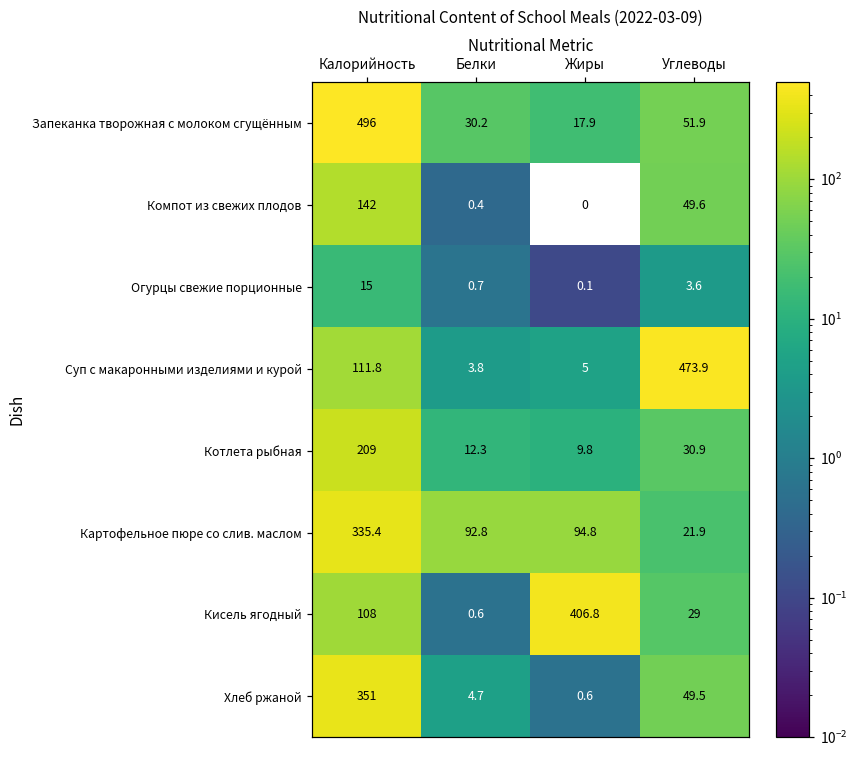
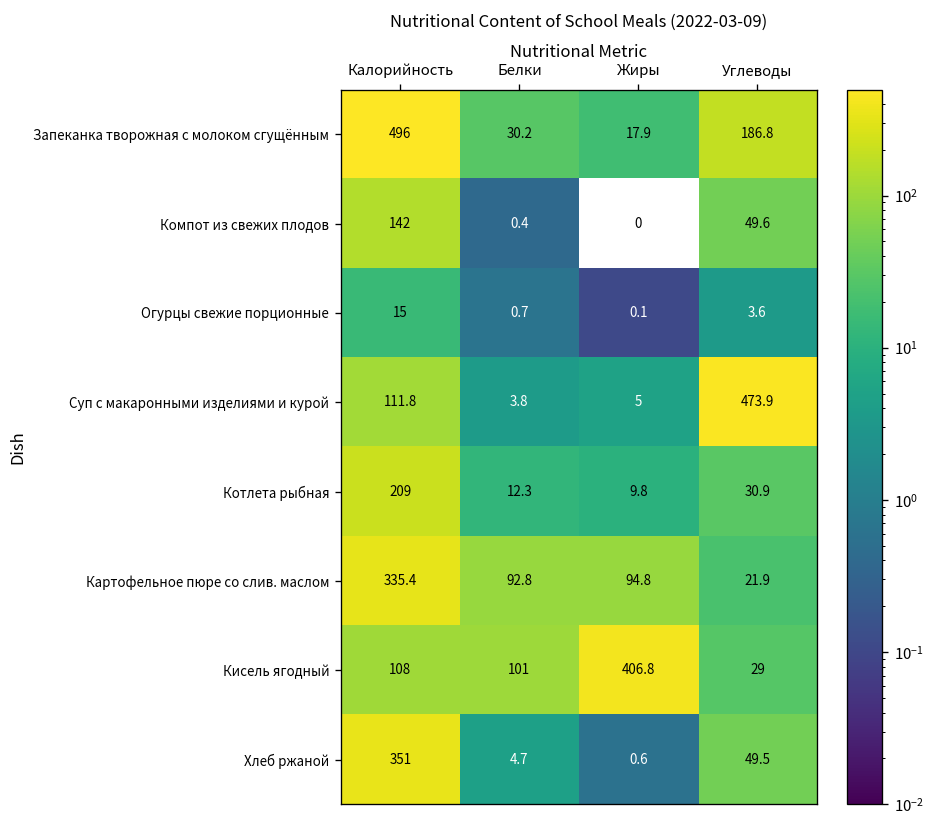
Запеканка творожная с молоком сгущённым, Углеводы: 51.9 -> 186.8
Кисель ягодный, Белки: 0.6 -> 101
